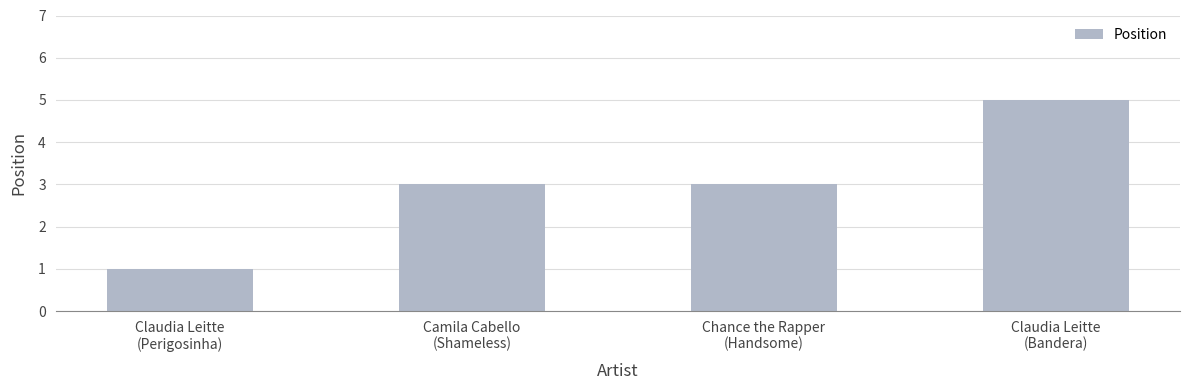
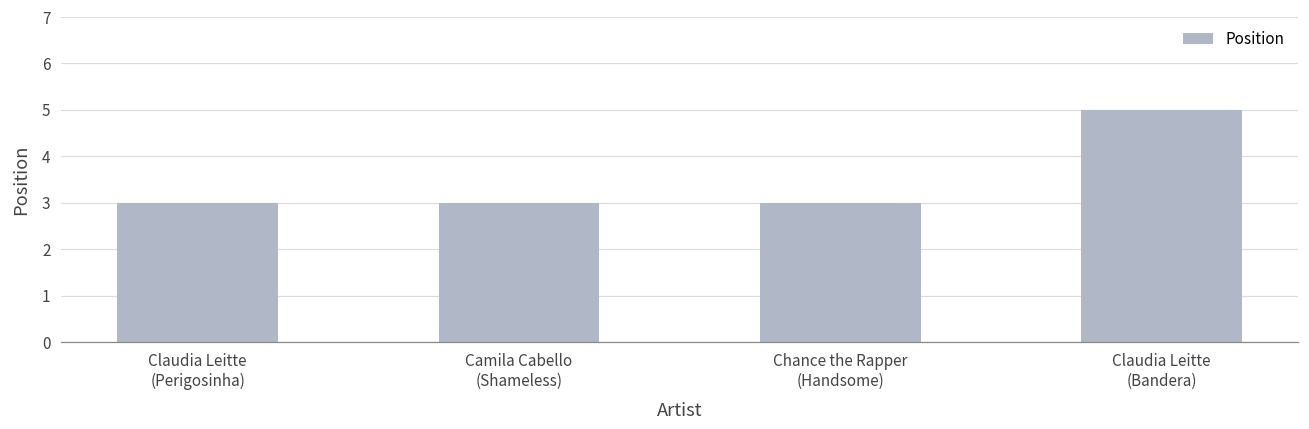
Claudia Leitte (Perigosinha): 1 -> 3
